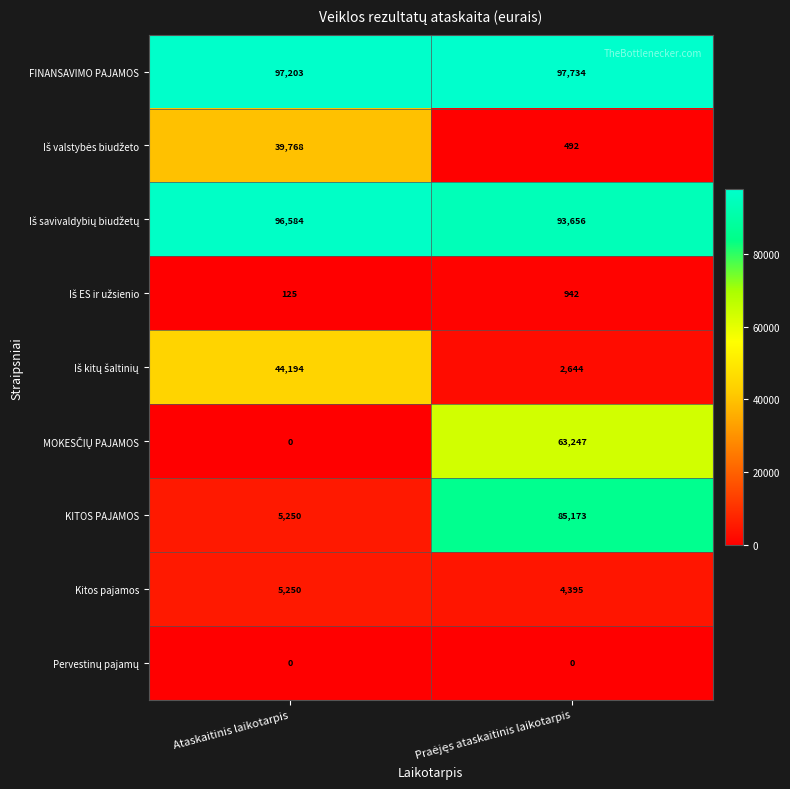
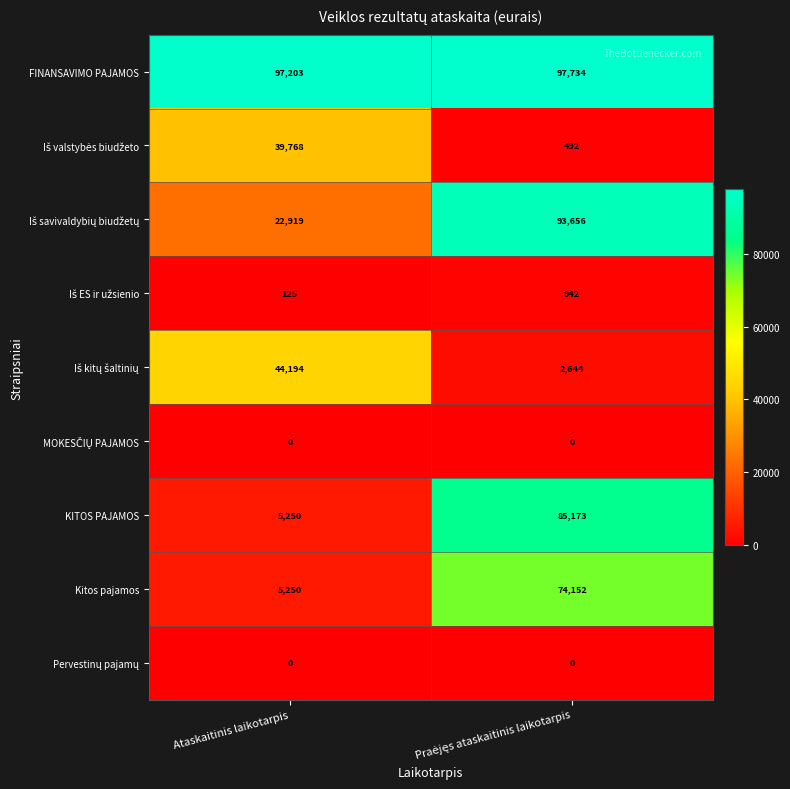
Iš savivaldybių biudžetų, Ataskaitinis laikotarpis: 96,584 -> 22,919
MOKESČIŲ PAJAMOS, Praėjęs ataskaitinis laikotarpis: 63,247 -> 0
Kitos pajamos, Praėjęs ataskaitinis laikotarpis: 4,395 -> 74,152
